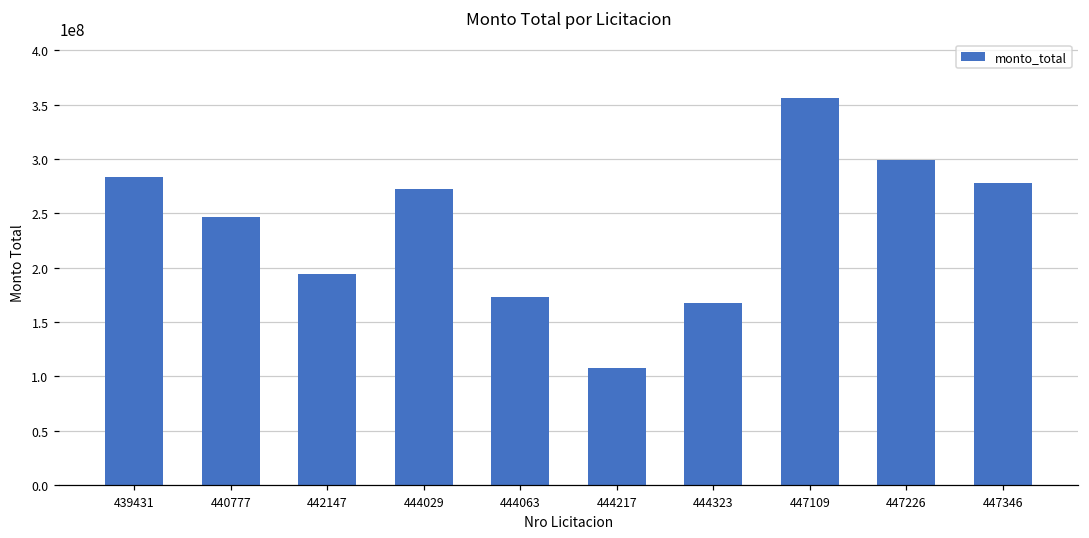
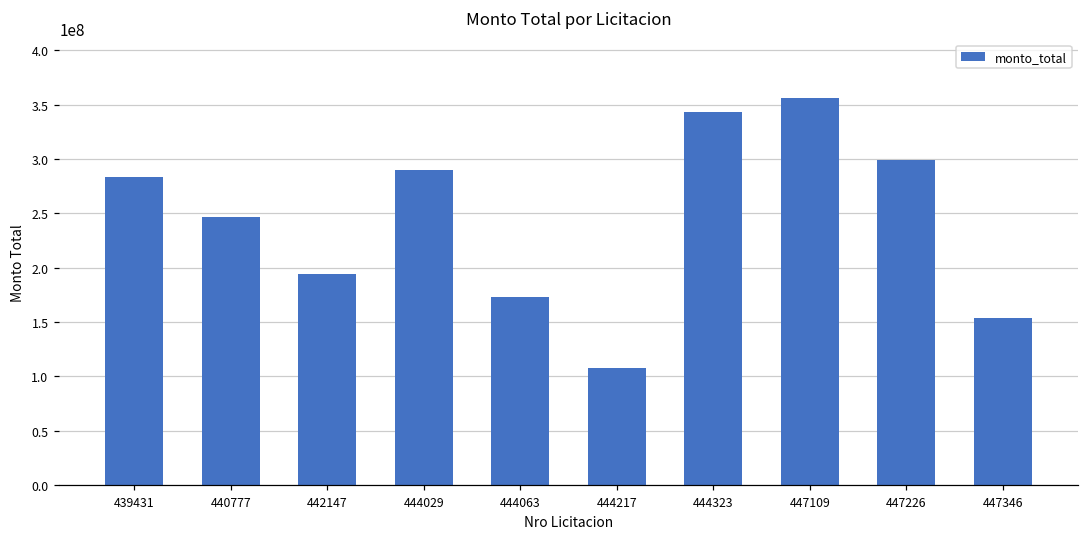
444029: 270000000 -> 290000000
444323: 170000000 -> 340000000
447346: 280000000 -> 150000000
